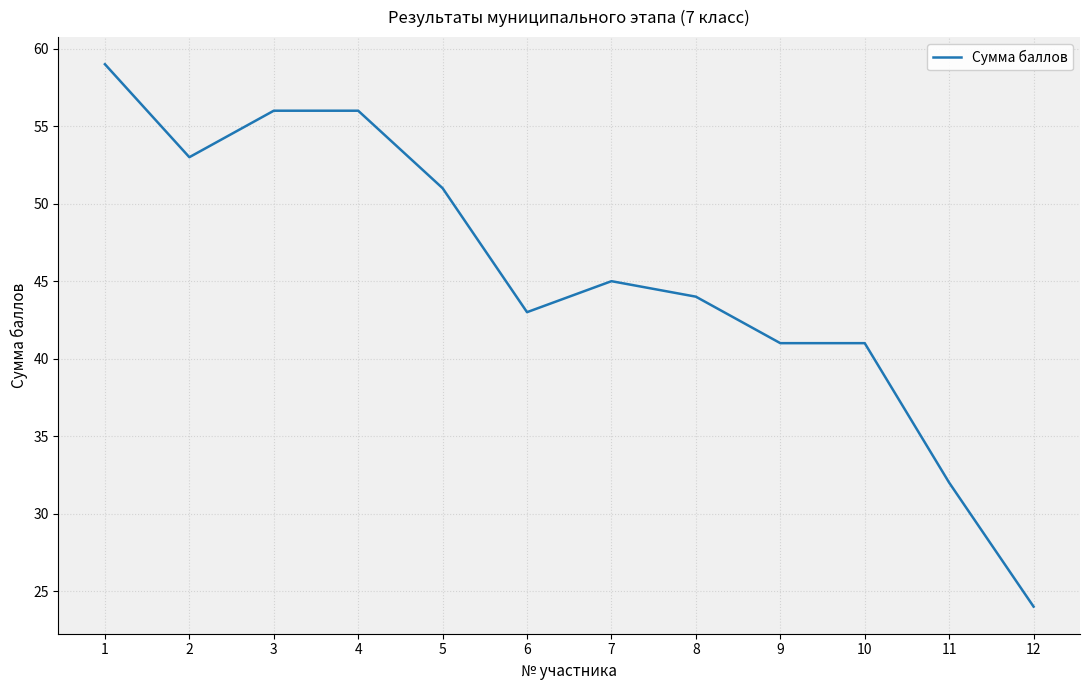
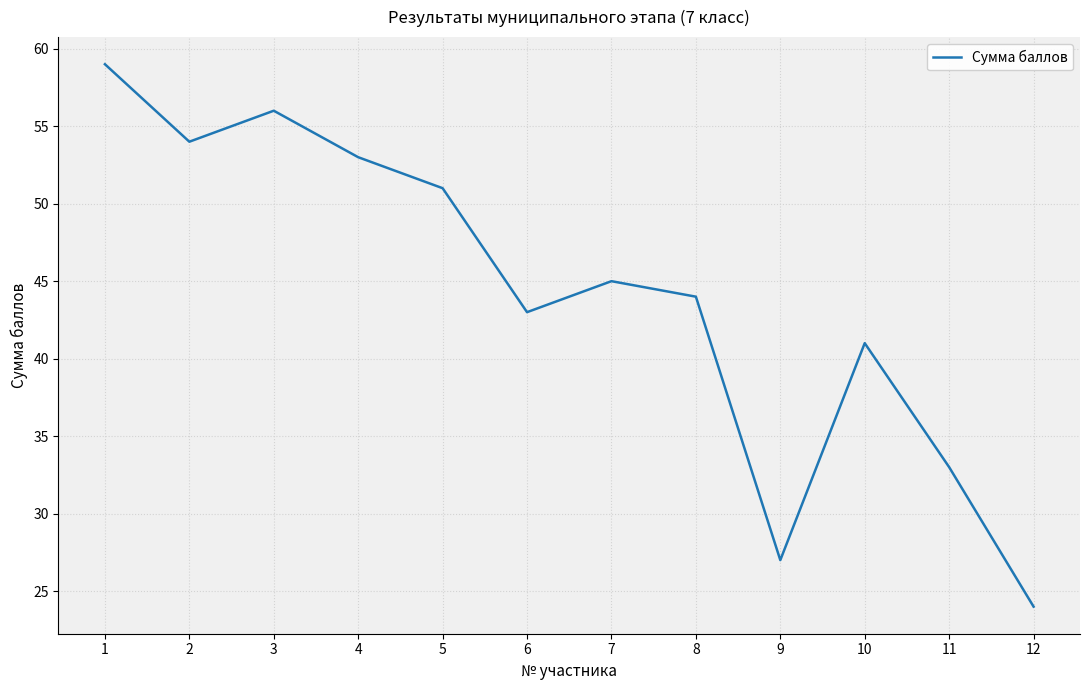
2: 53 -> 54
4: 56 -> 53
9: 41 -> 27
11: 32 -> 33
